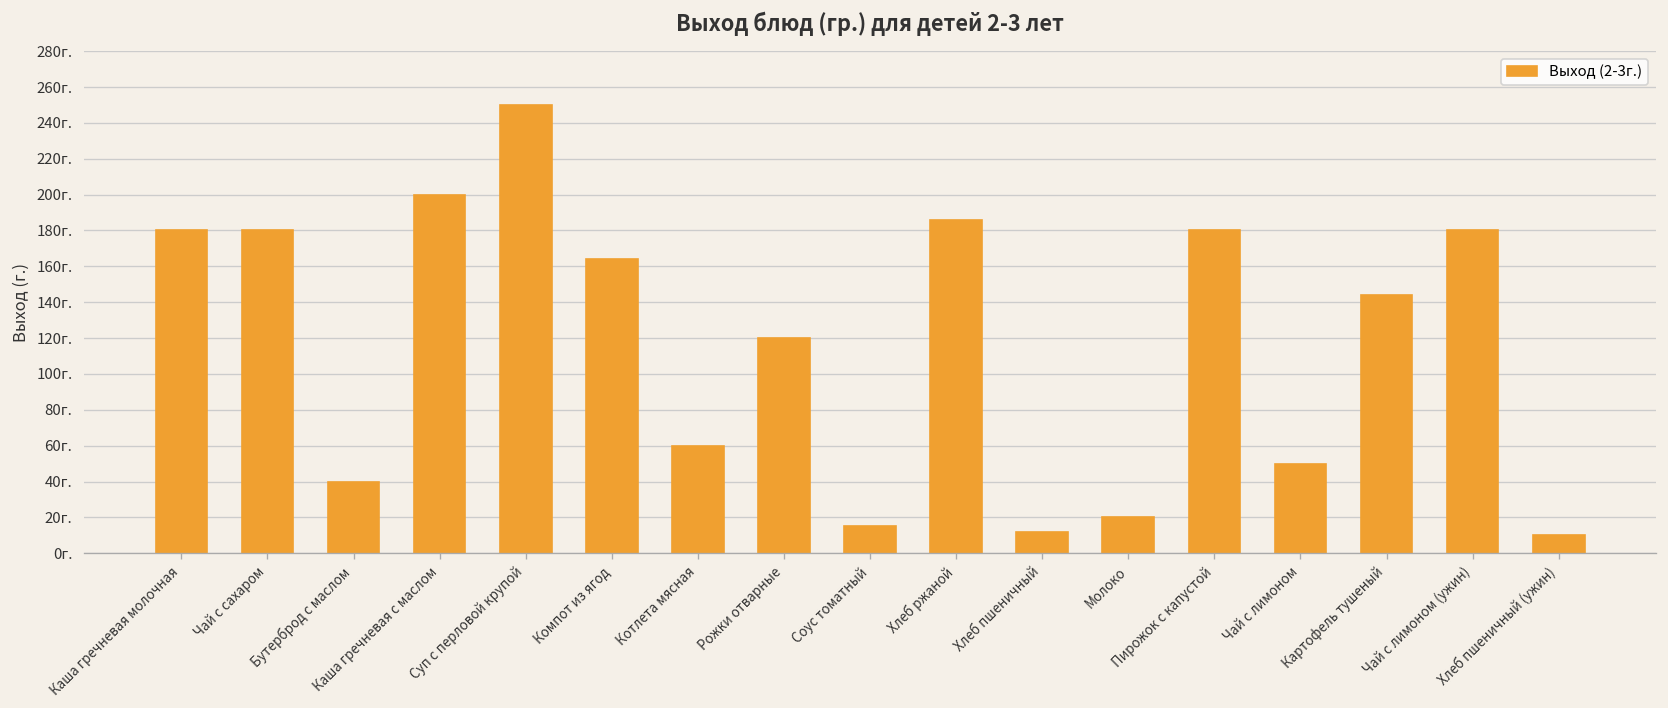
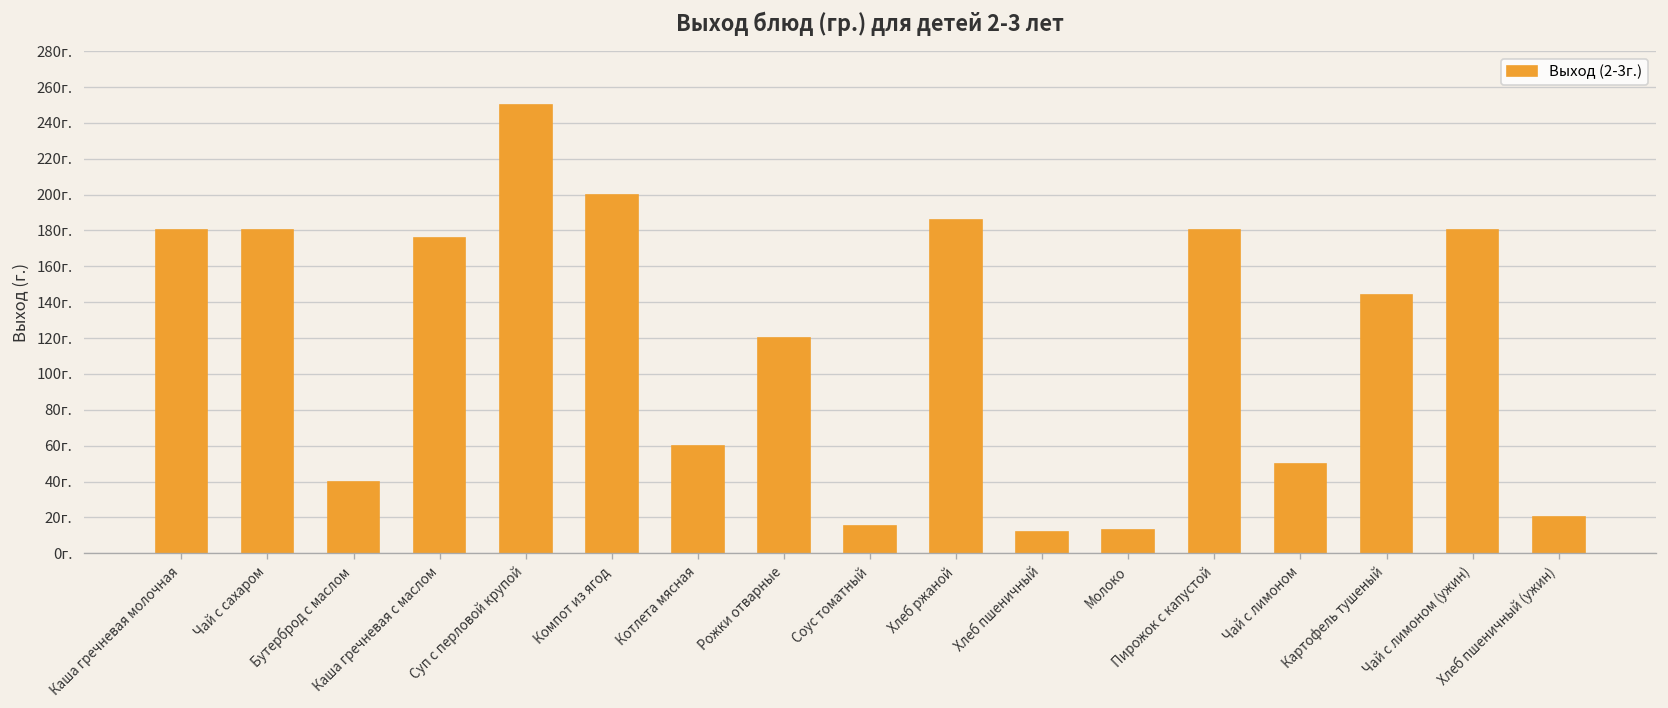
Каша гречневая с маслом: 200г. -> 176г.
Компот из ягод: 164г. -> 200г.
Молоко: 20г. -> 13г.
Хлеб пшеничный (ужин): 10г. -> 20г.
